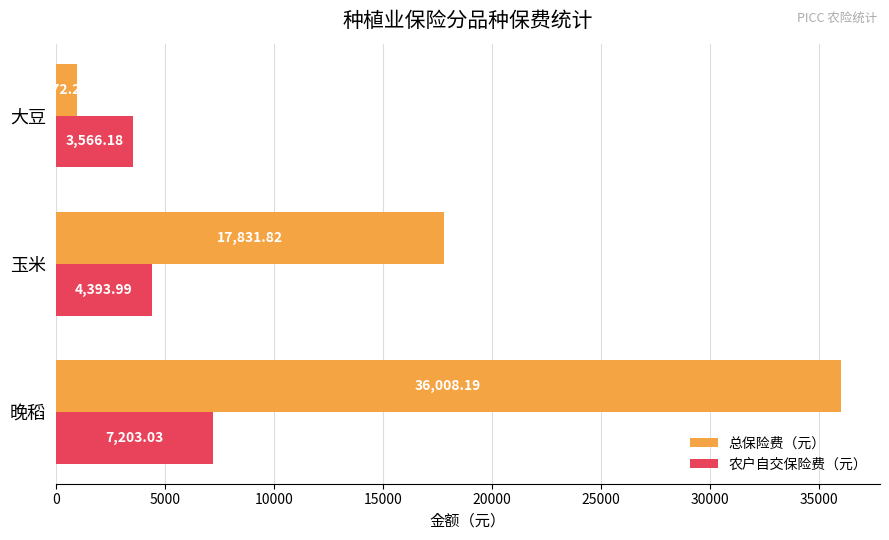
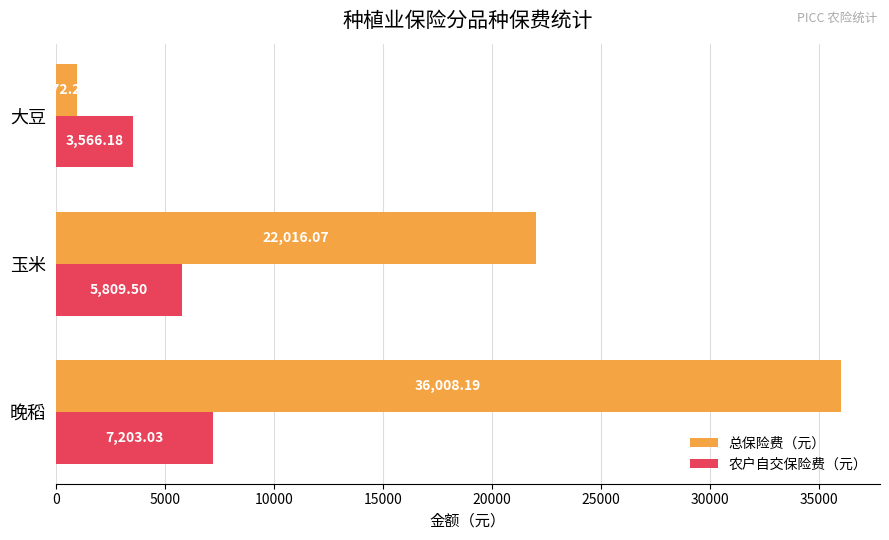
总保险费（元）, 玉米: 17,831.82 -> 22,016.07
农户自交保险费（元）, 玉米: 4,393.99 -> 5,809.50
